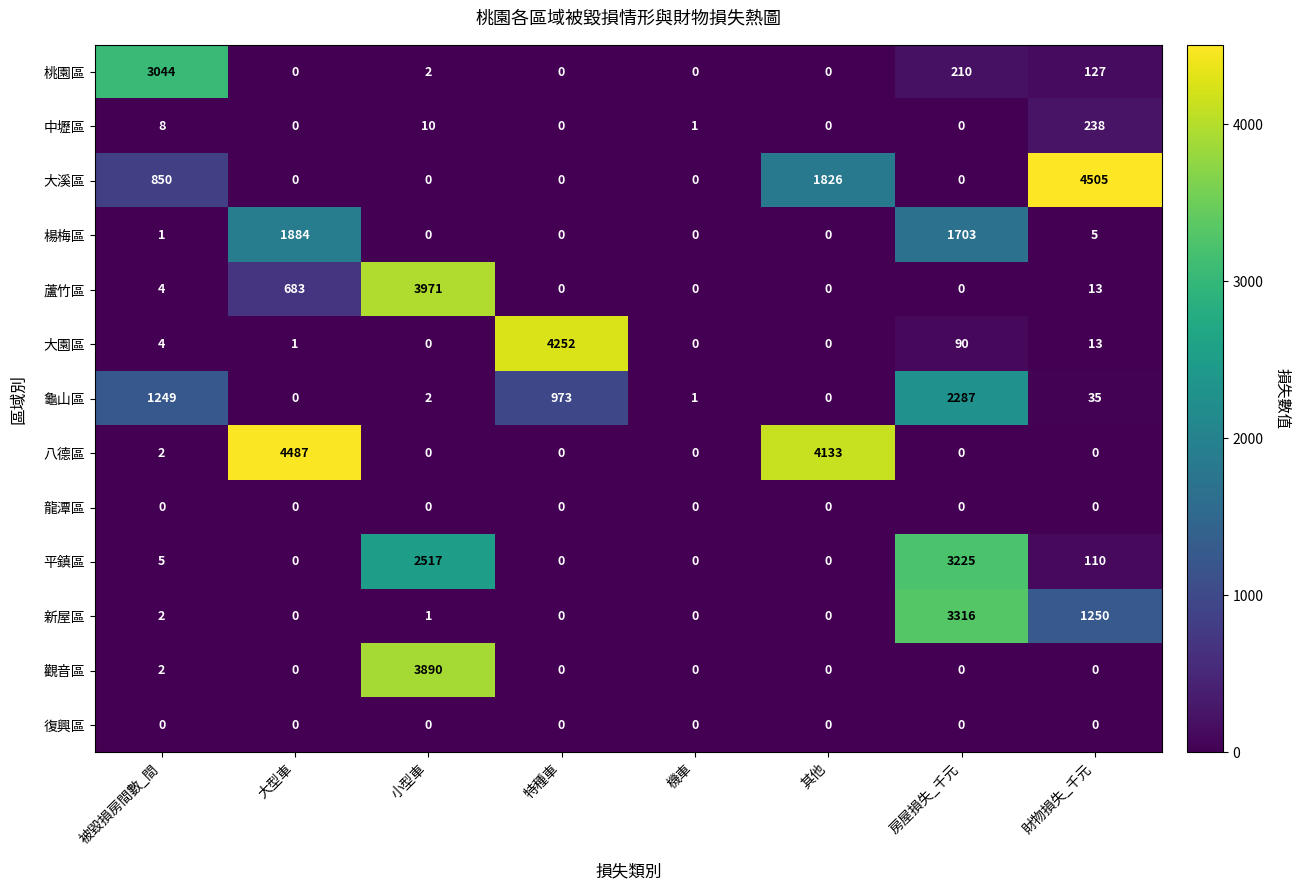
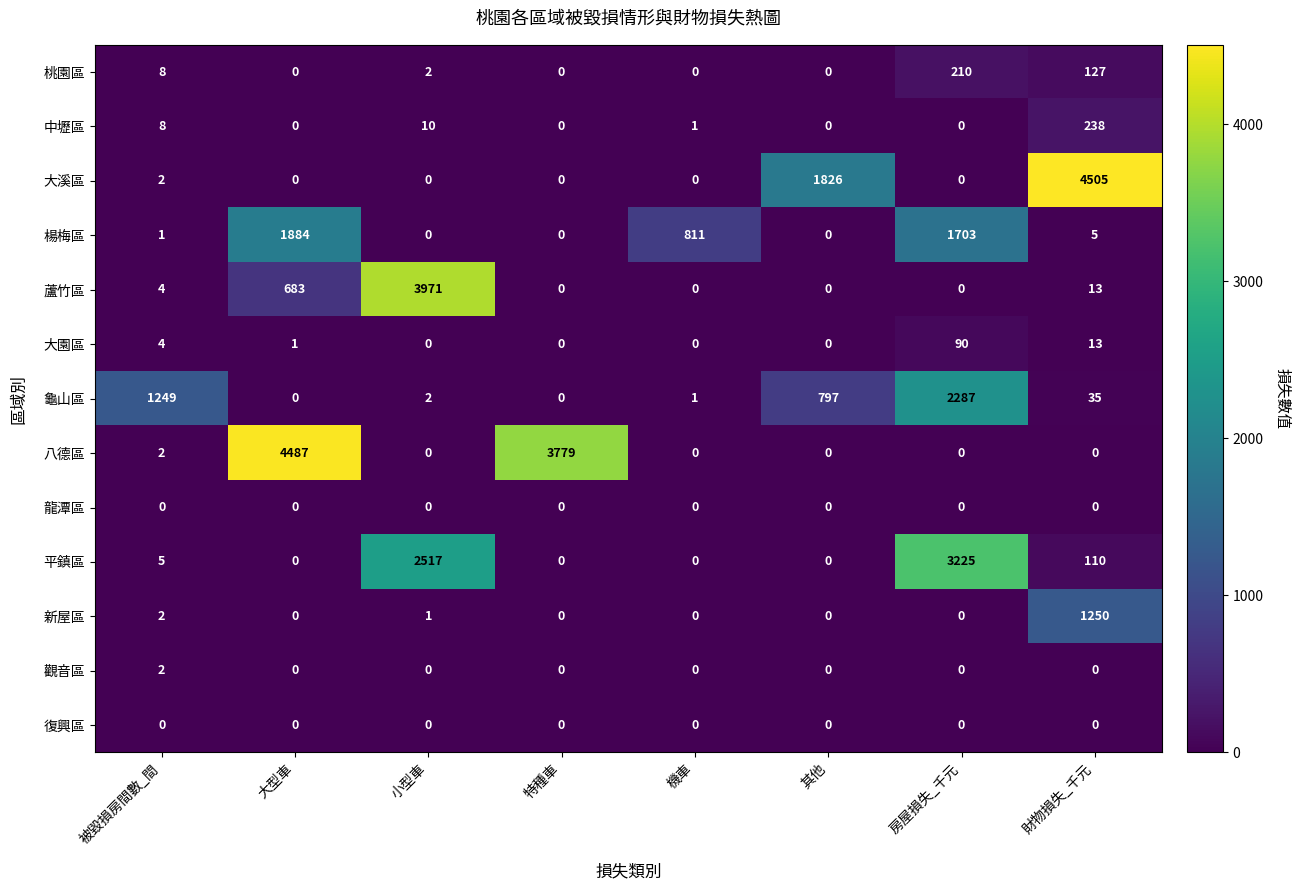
桃園區, 被毀損房間數_間: 3044 -> 8
大溪區, 被毀損房間數_間: 850 -> 2
楊梅區, 機車: 0 -> 811
大園區, 特種車: 4252 -> 0
龜山區, 特種車: 973 -> 0
龜山區, 其他: 0 -> 797
八德區, 特種車: 0 -> 3779
八德區, 其他: 4133 -> 0
新屋區, 房屋損失_千元: 3316 -> 0
觀音區, 小型車: 3890 -> 0
